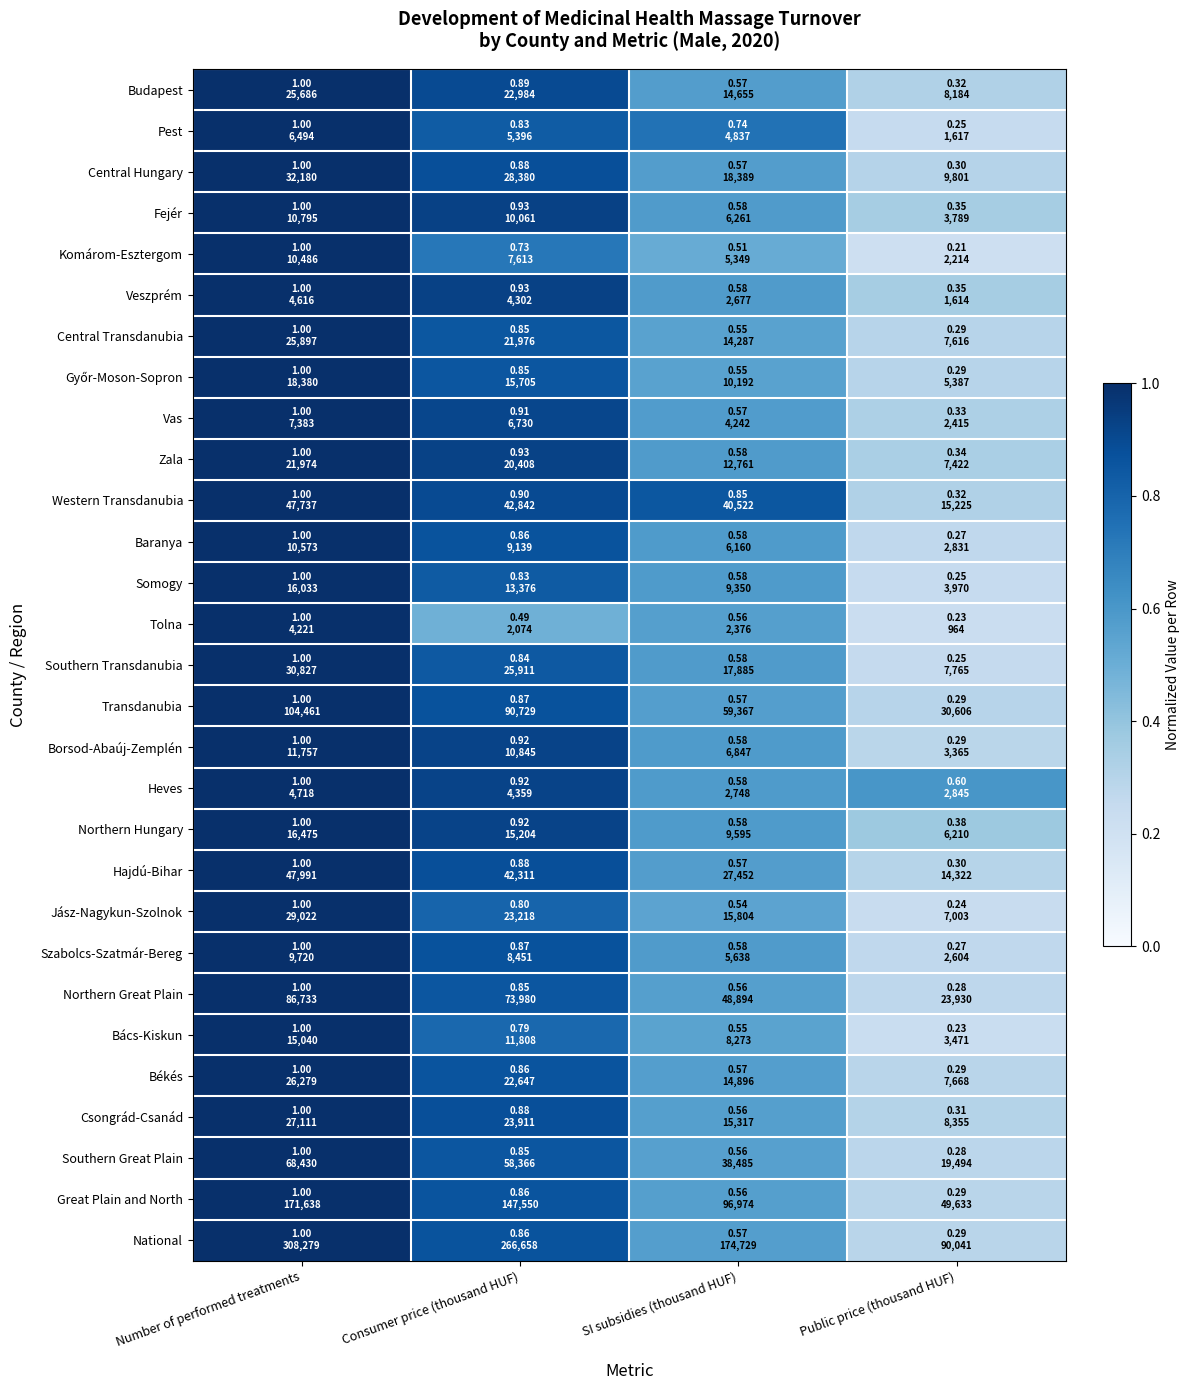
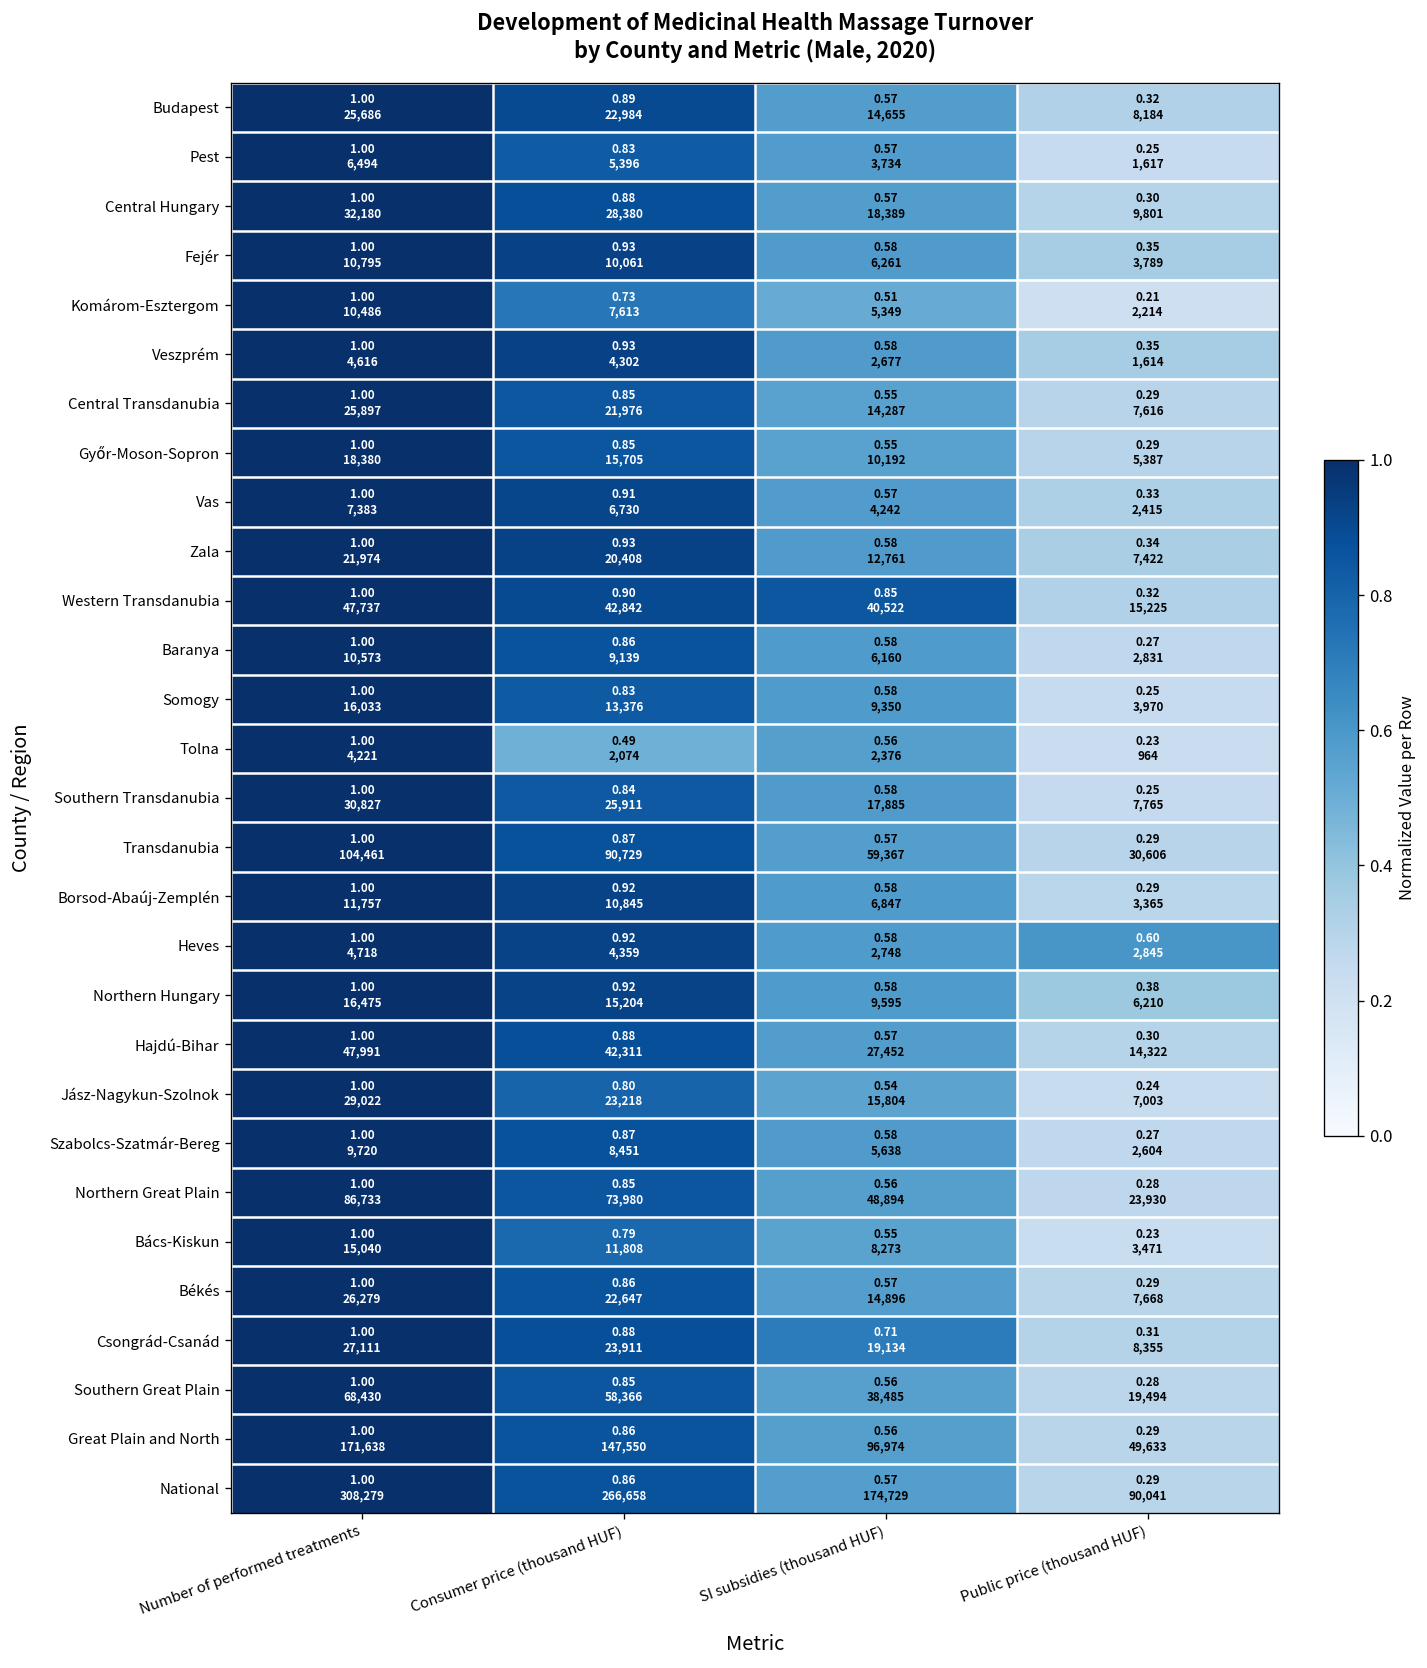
Pest, SI subsidies (thousand HUF): 0.74 4,837 -> 0.57 3,734
Csongrád-Csanád, SI subsidies (thousand HUF): 0.56 15,317 -> 0.71 19,134
